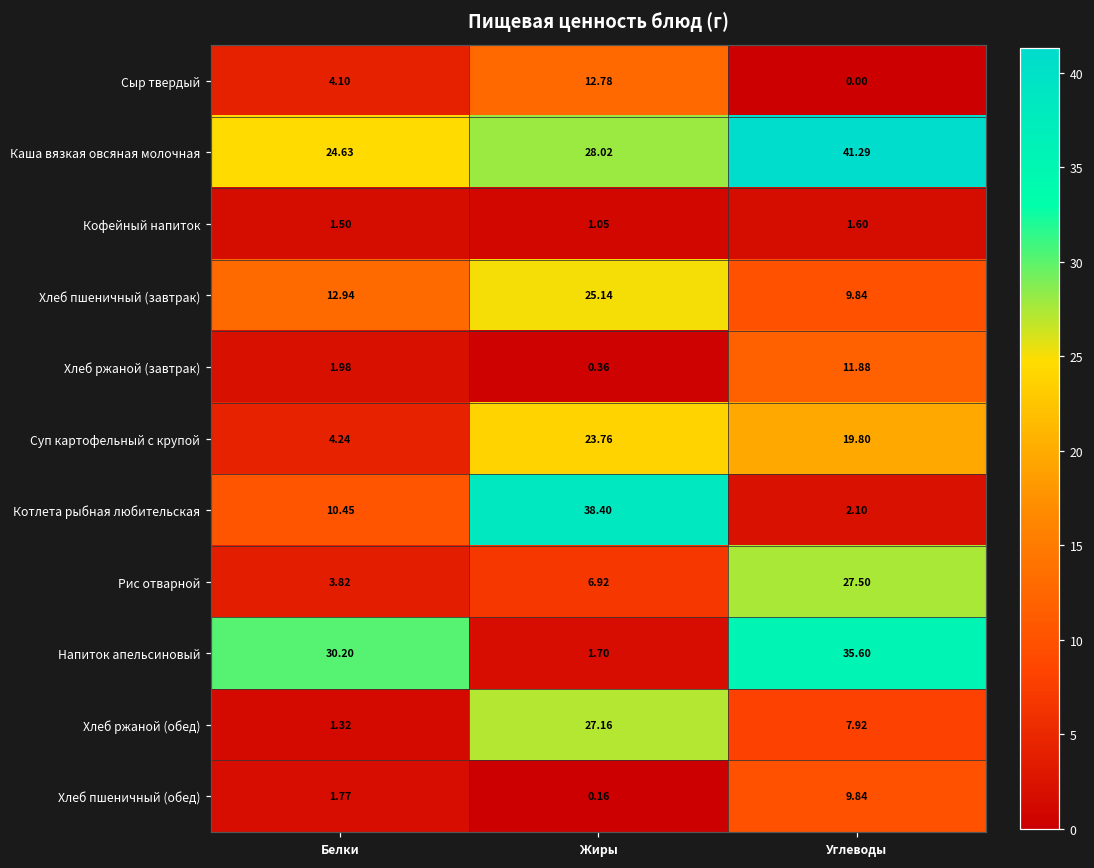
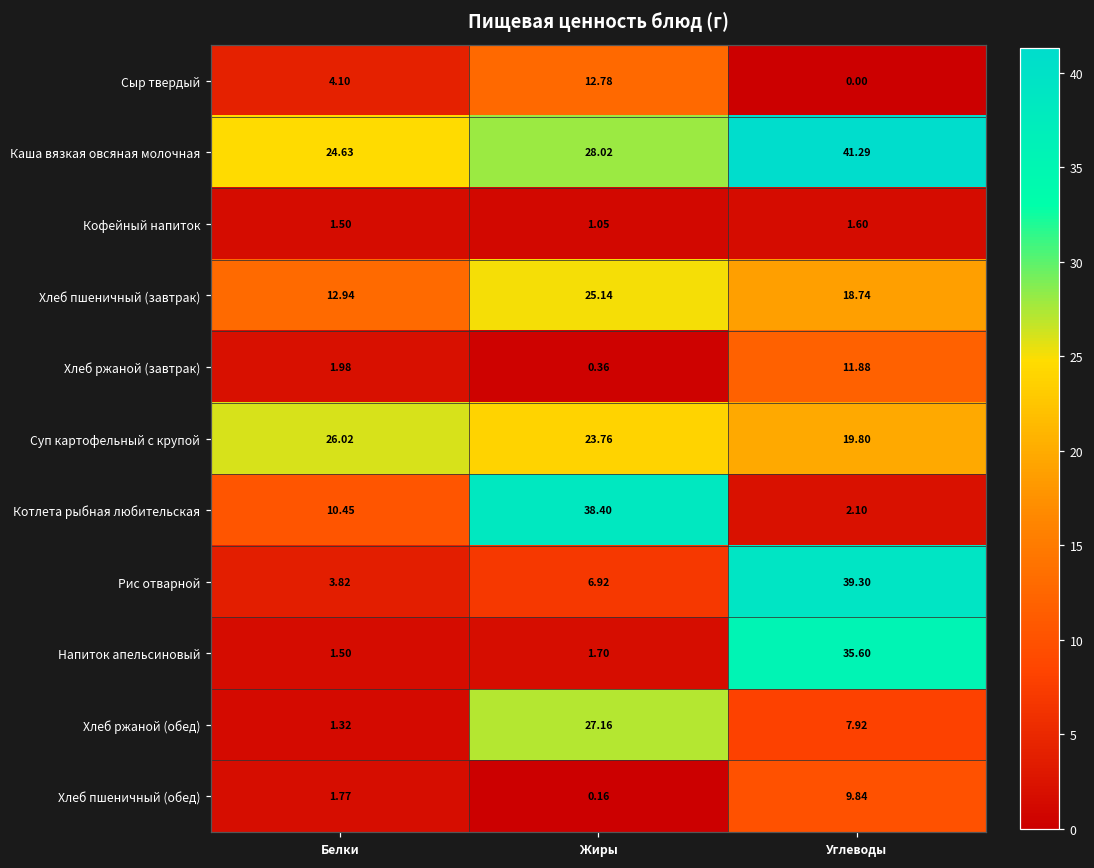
Хлеб пшеничный (завтрак), Углеводы: 9.84 -> 18.74
Суп картофельный с крупой, Белки: 4.24 -> 26.02
Рис отварной, Углеводы: 27.50 -> 39.30
Напиток апельсиновый, Белки: 30.20 -> 1.50
